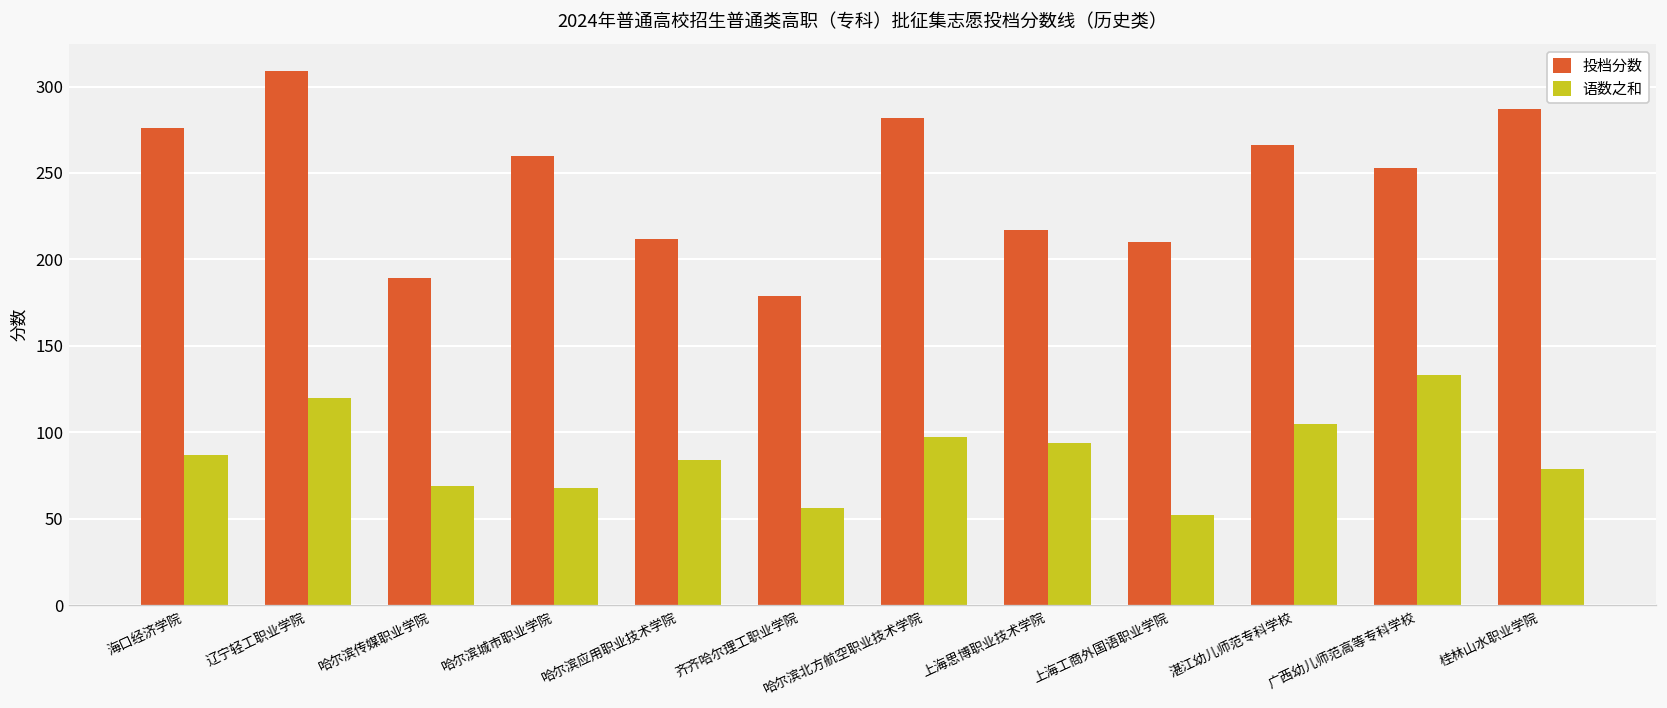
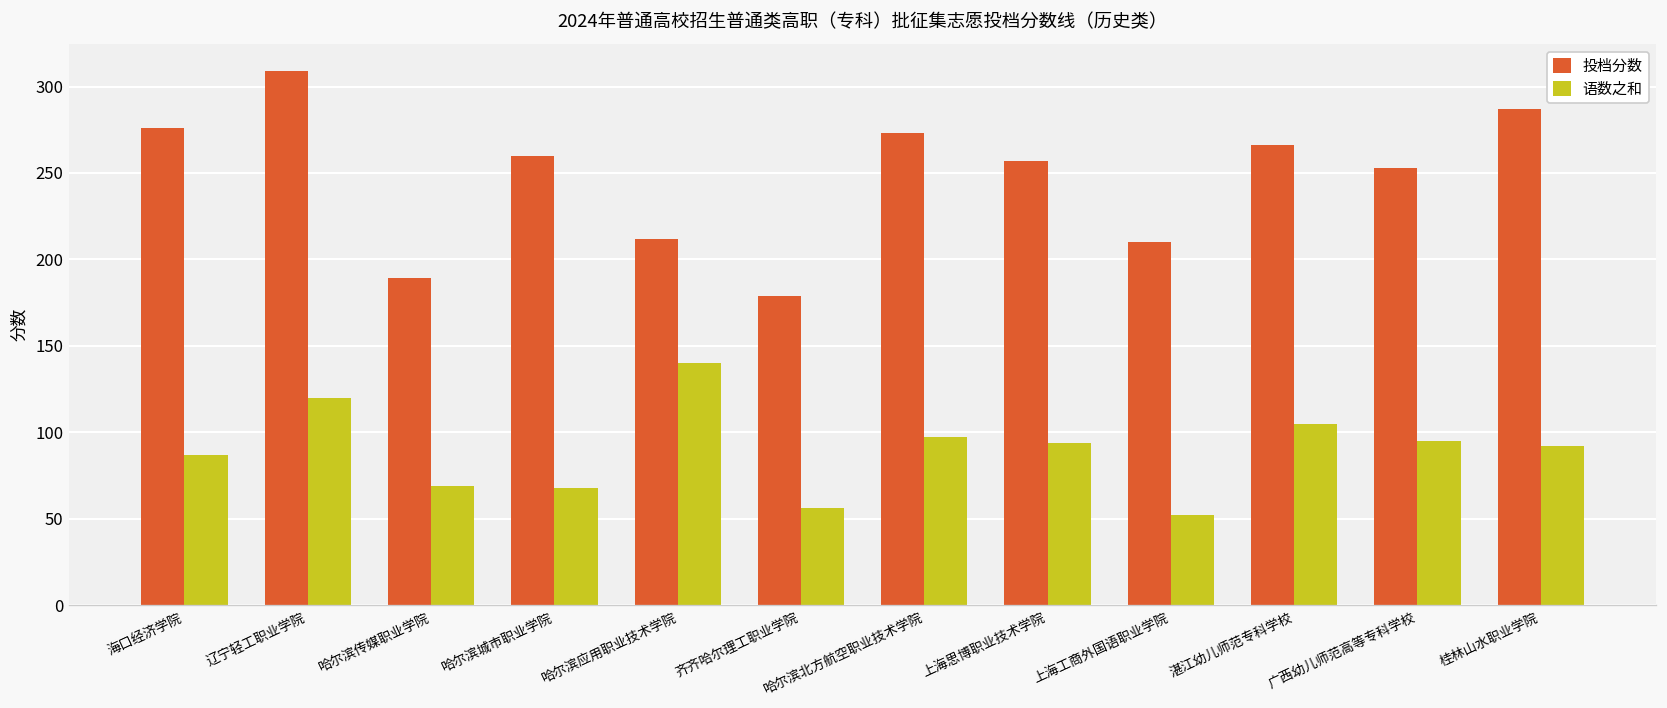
语数之和, 哈尔滨应用职业技术学院: 84 -> 140
投档分数, 哈尔滨北方航空职业技术学院: 282 -> 273
投档分数, 上海思博职业技术学院: 217 -> 257
语数之和, 广西幼儿师范高等专科学校: 133 -> 95
语数之和, 桂林山水职业学院: 79 -> 92
